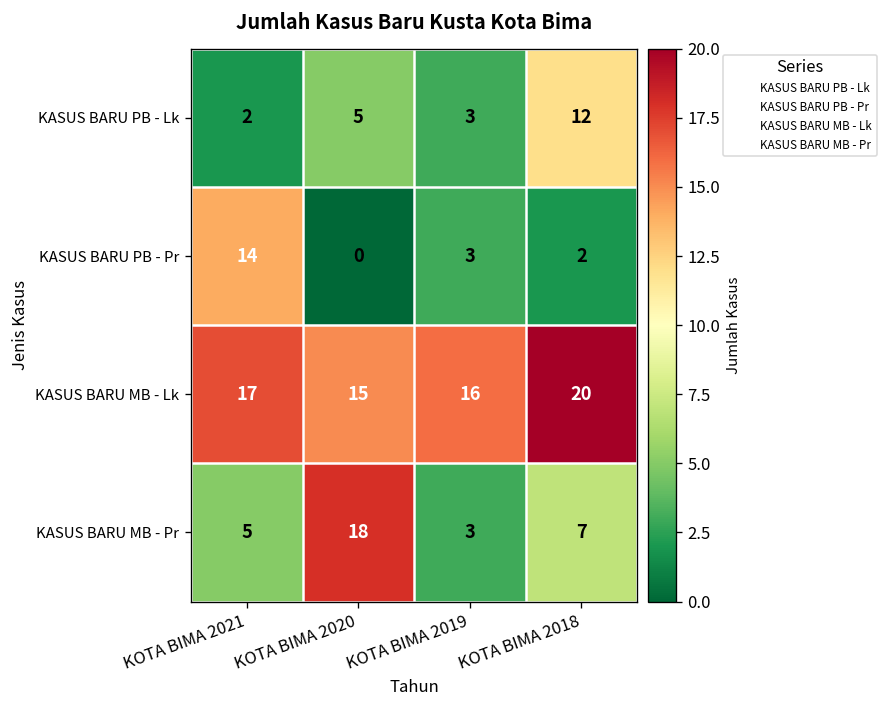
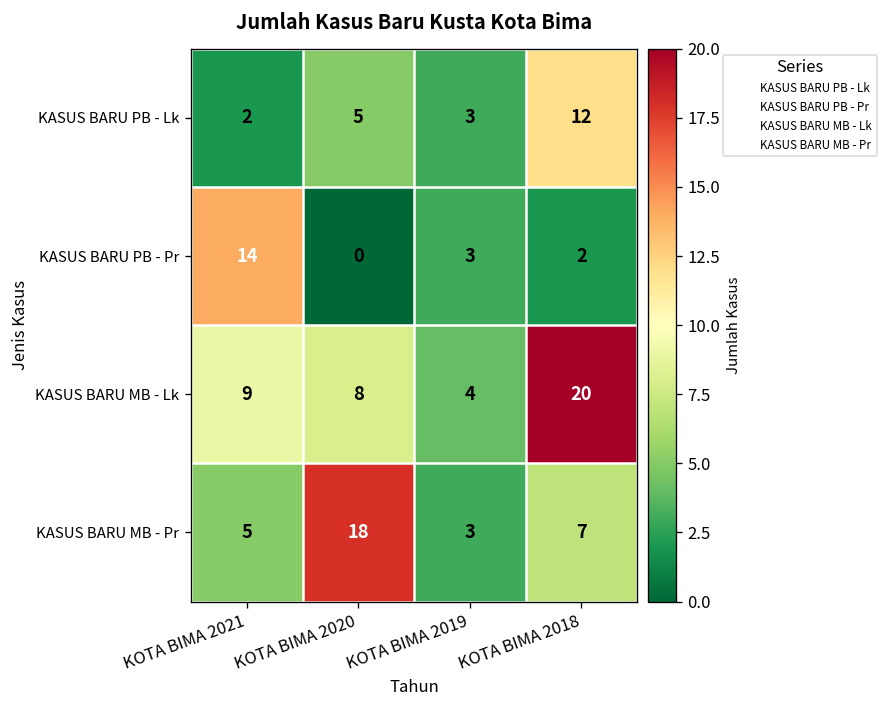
KASUS BARU MB - Lk, KOTA BIMA 2021: 17 -> 9
KASUS BARU MB - Lk, KOTA BIMA 2020: 15 -> 8
KASUS BARU MB - Lk, KOTA BIMA 2019: 16 -> 4
